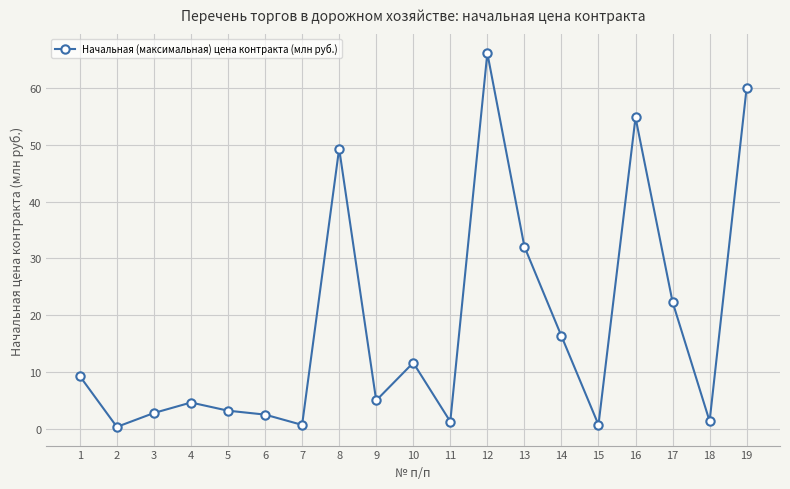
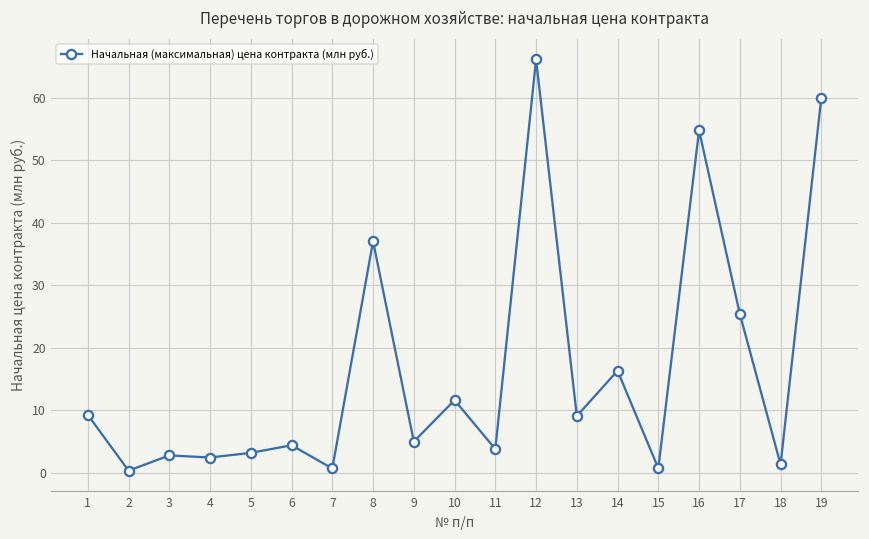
4: 5 -> 2
6: 3 -> 4
8: 49 -> 37
11: 1 -> 4
13: 32 -> 9
17: 22 -> 25
